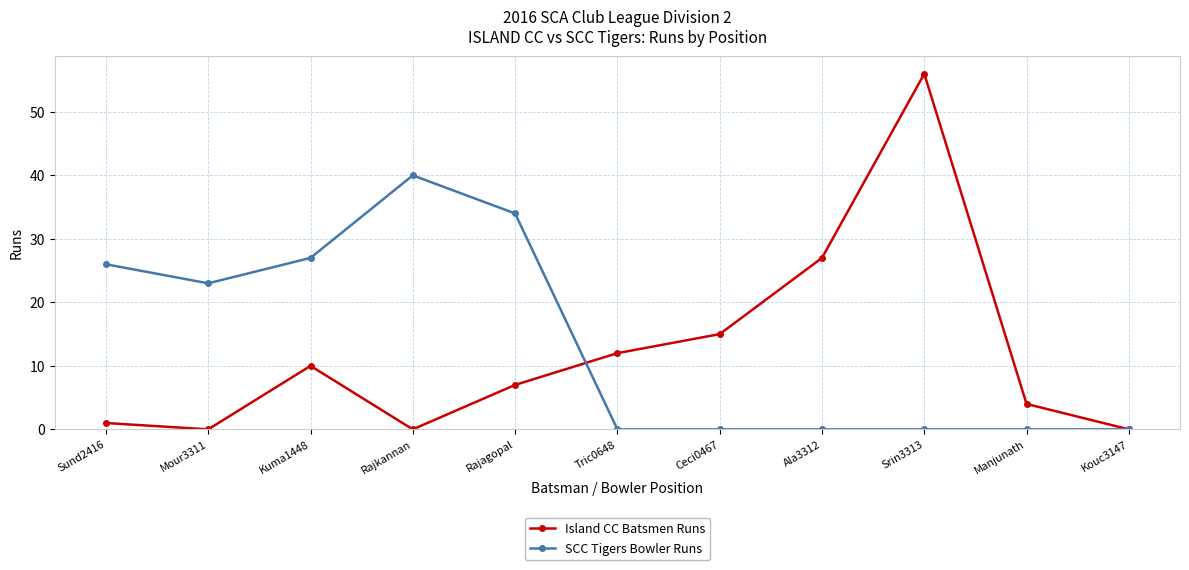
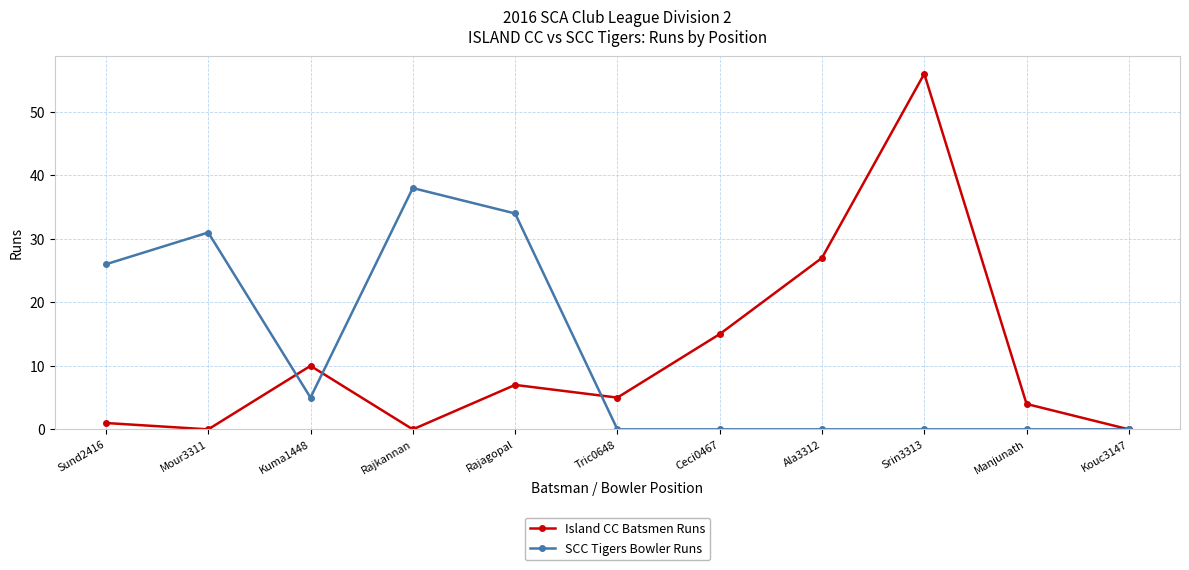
SCC Tigers Bowler Runs, Mour3311: 23 -> 31
SCC Tigers Bowler Runs, Kuma1448: 27 -> 5
SCC Tigers Bowler Runs, Rajkannan: 40 -> 38
Island CC Batsmen Runs, Tric0648: 12 -> 5
